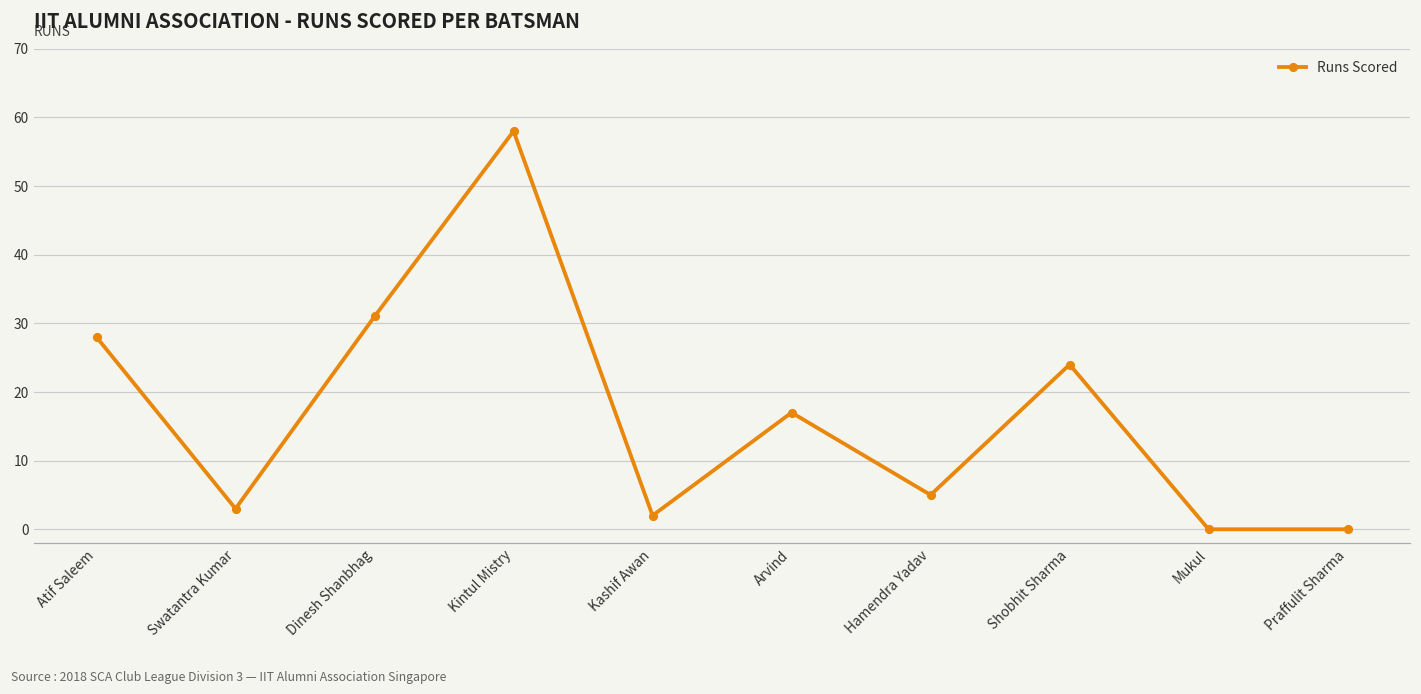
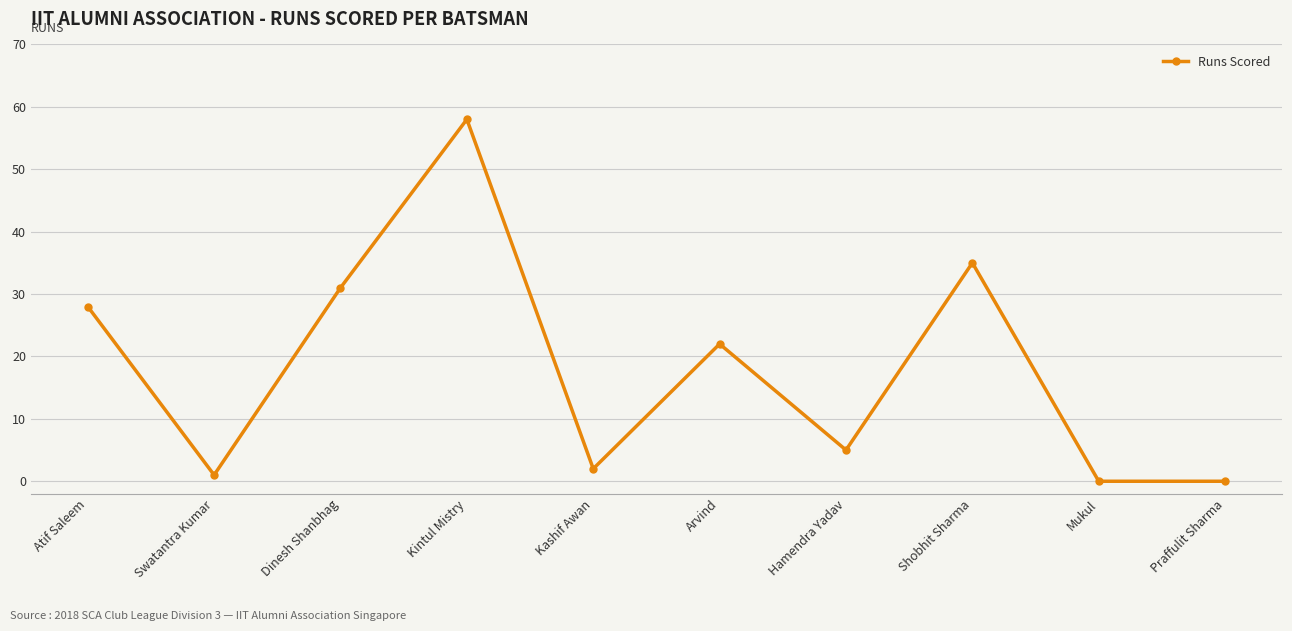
Swatantra Kumar: 3 -> 1
Arvind: 17 -> 22
Shobhit Sharma: 24 -> 35
